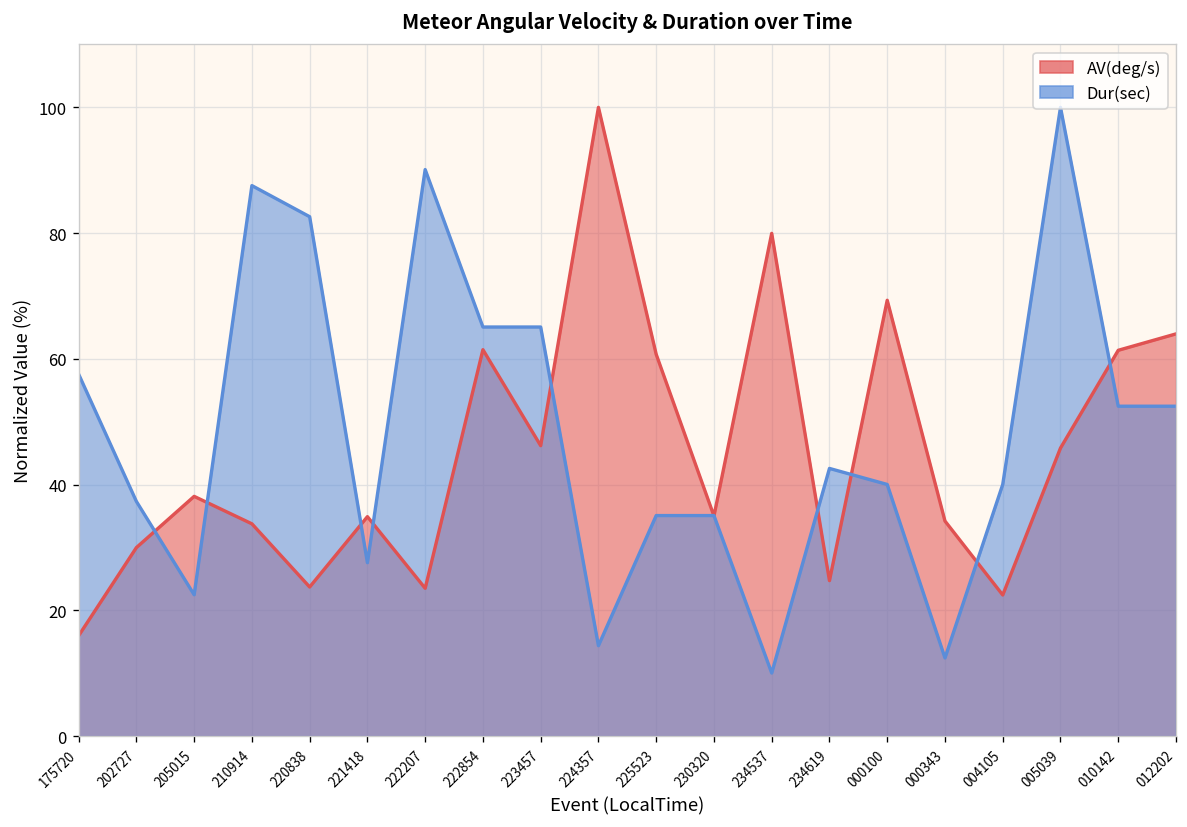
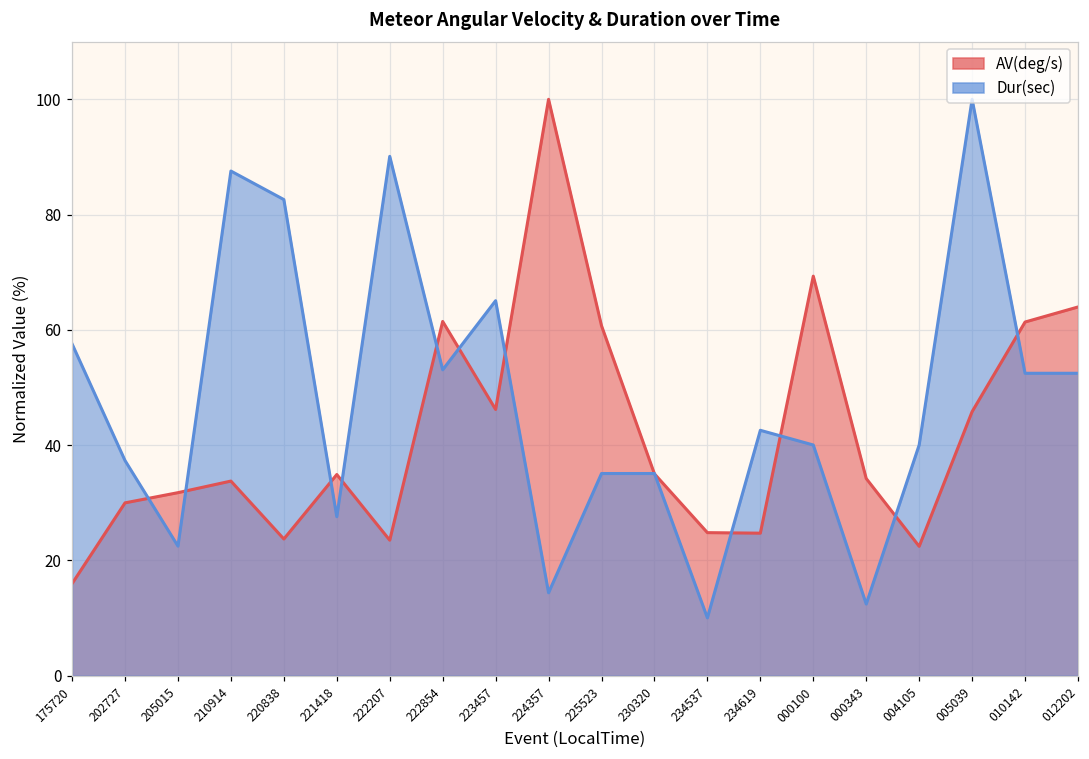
AV(deg/s), 205015: 38 -> 32
Dur(sec), 222854: 65 -> 53
AV(deg/s), 234537: 80 -> 25
